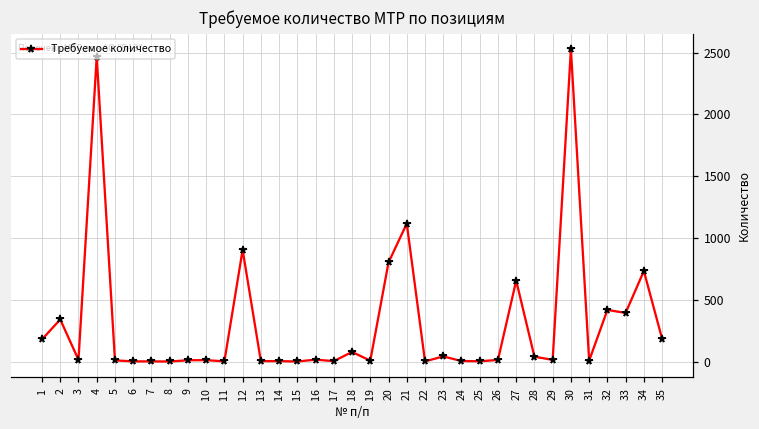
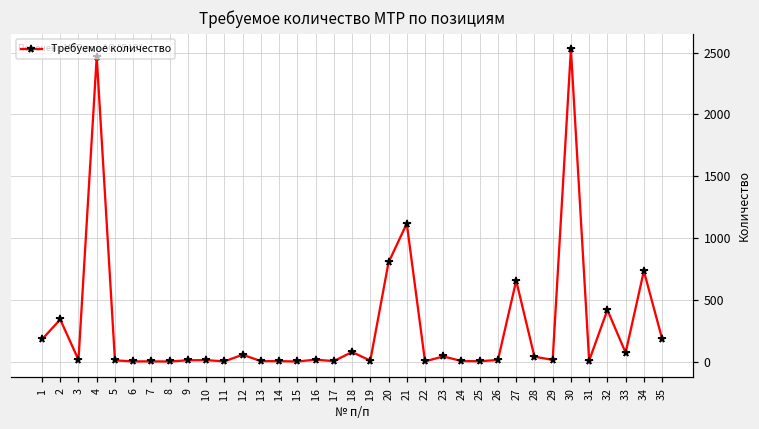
12: 900 -> 60
33: 390 -> 70
